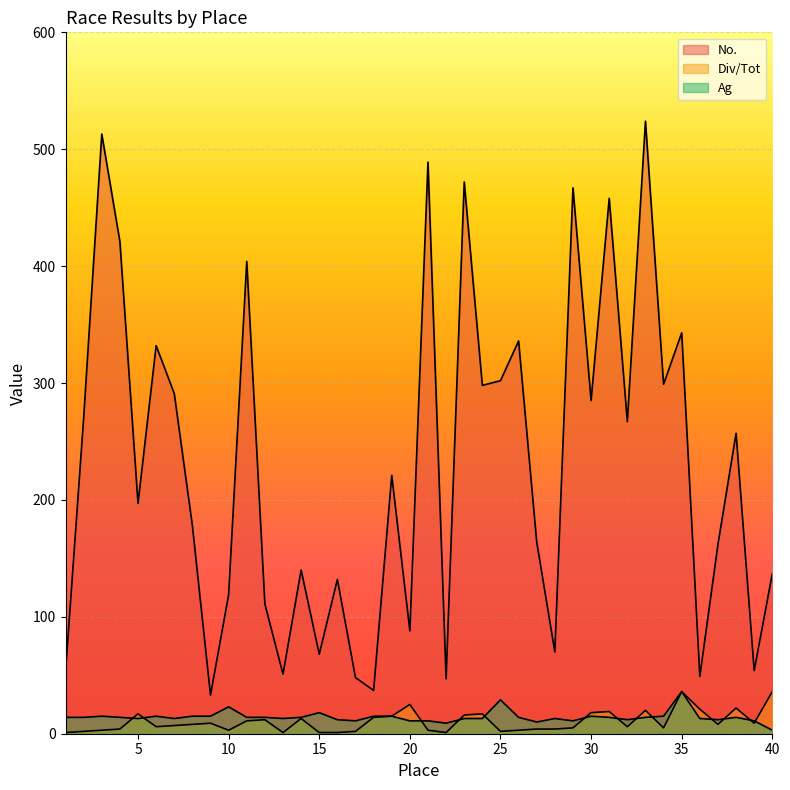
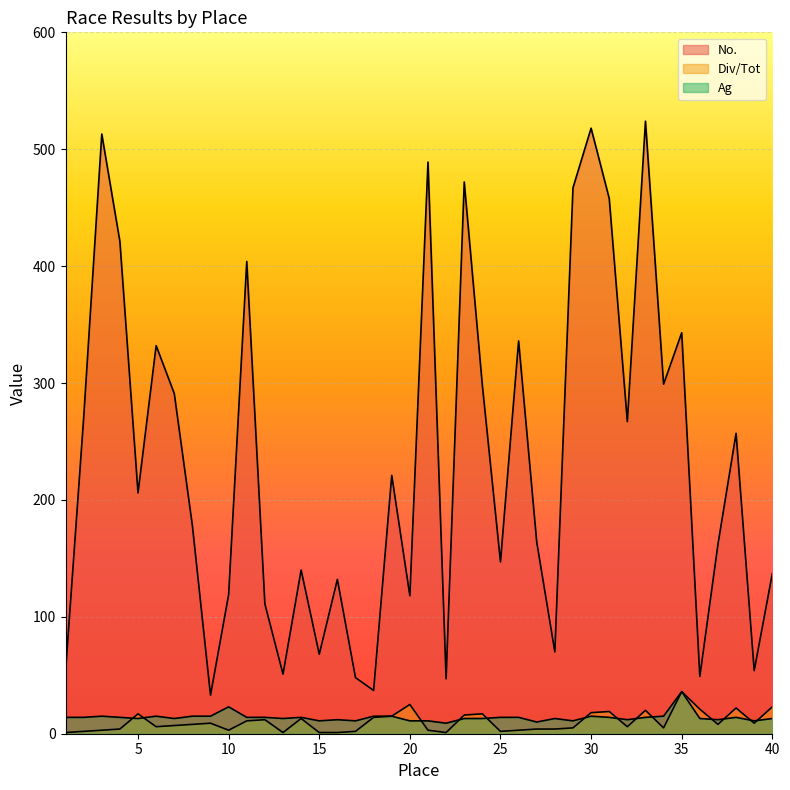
No., 5: 197 -> 206
Ag, 15: 18 -> 11
No., 20: 88 -> 118
No., 25: 302 -> 147
Ag, 25: 29 -> 14
No., 30: 285 -> 518
Div/Tot, 40: 36 -> 23
Ag, 40: 3 -> 13
